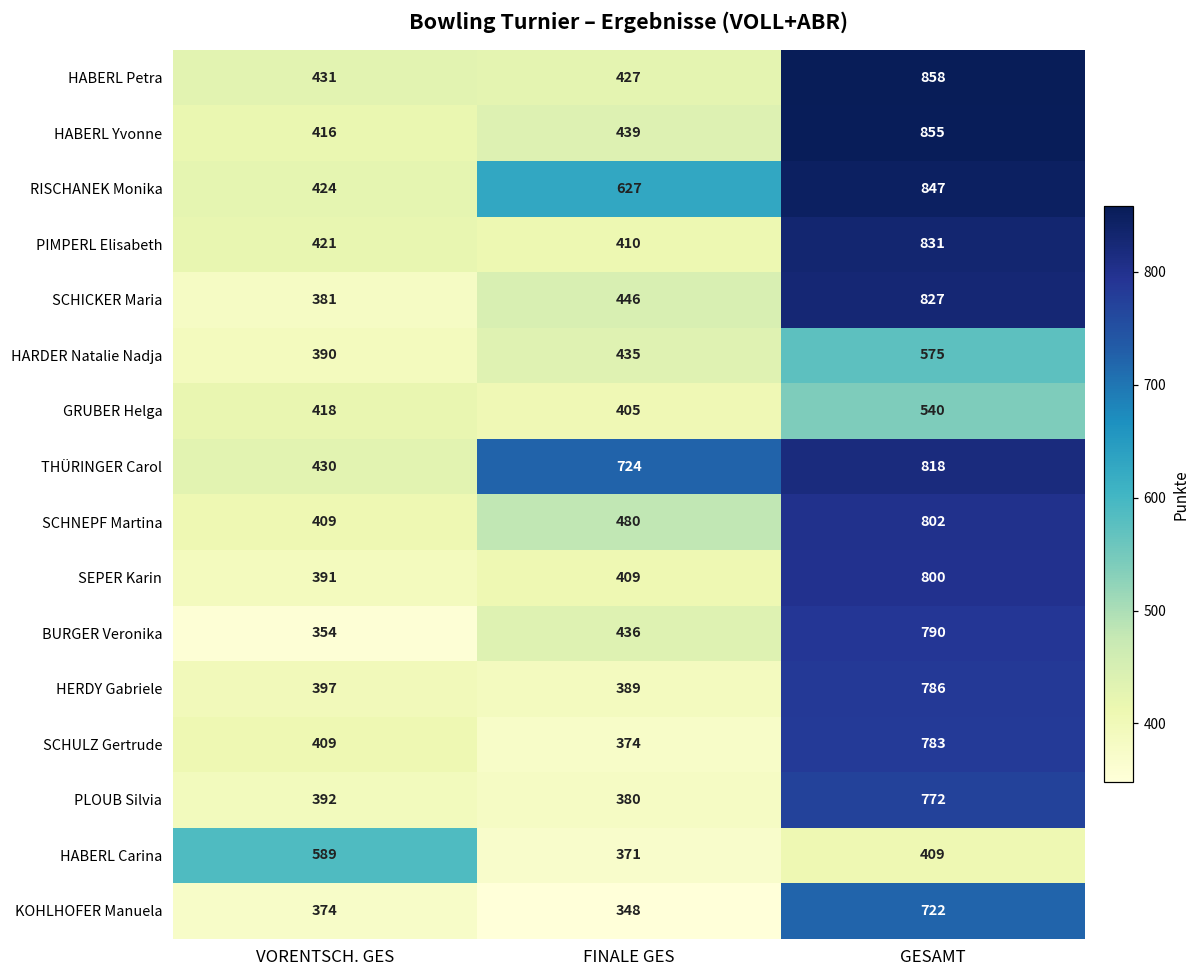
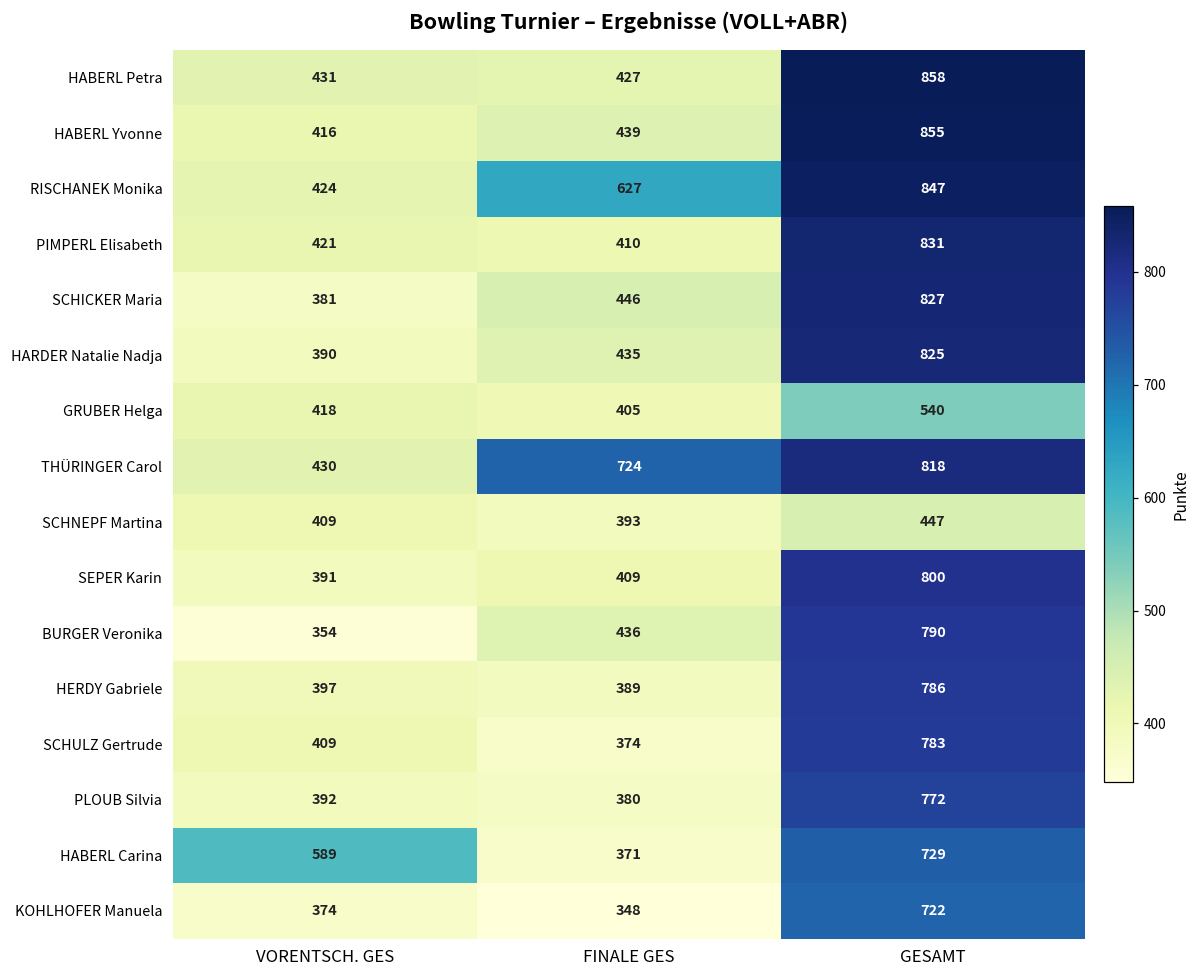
HARDER Natalie Nadja, GESAMT: 575 -> 825
SCHNEPF Martina, FINALE GES: 480 -> 393
SCHNEPF Martina, GESAMT: 802 -> 447
HABERL Carina, GESAMT: 409 -> 729
